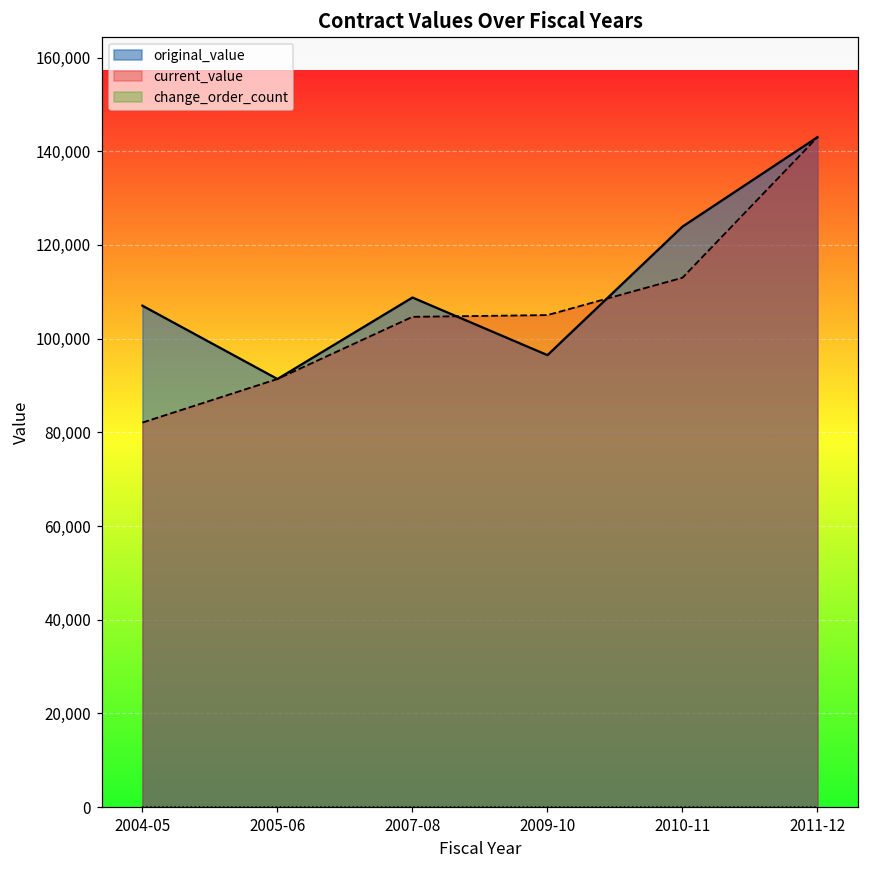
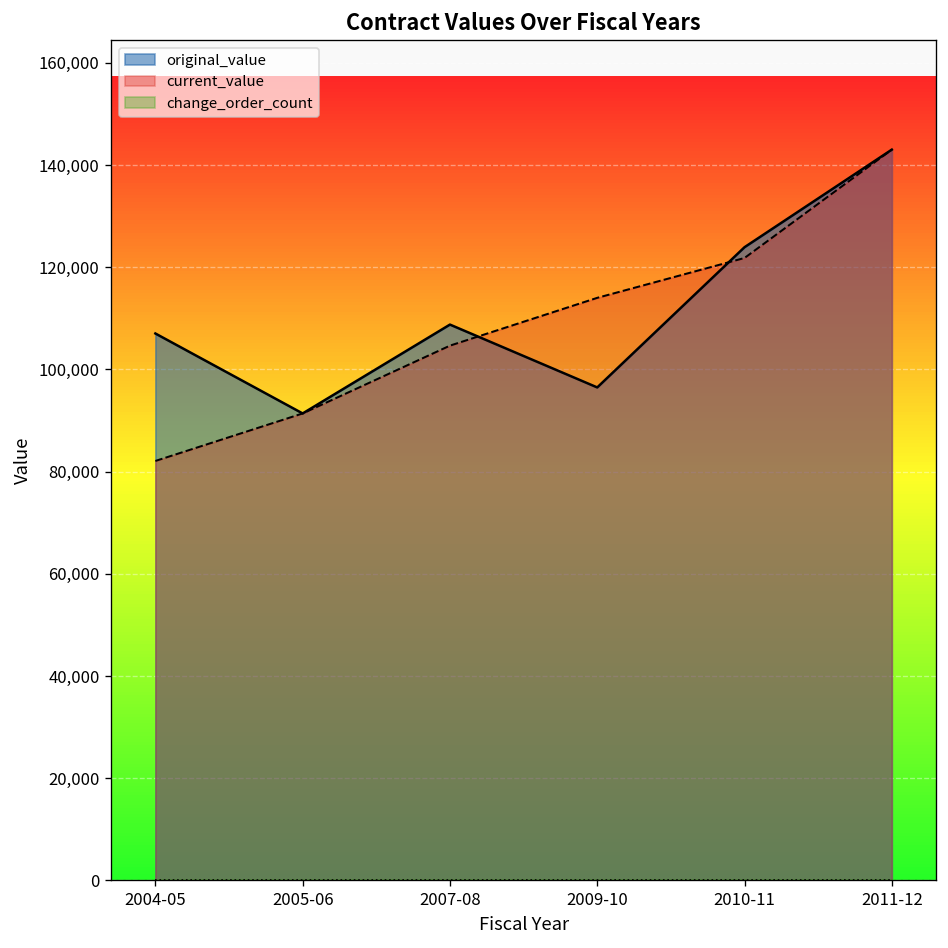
current_value, 2009-10: 105,000 -> 114,000
current_value, 2010-11: 113,000 -> 122,000
